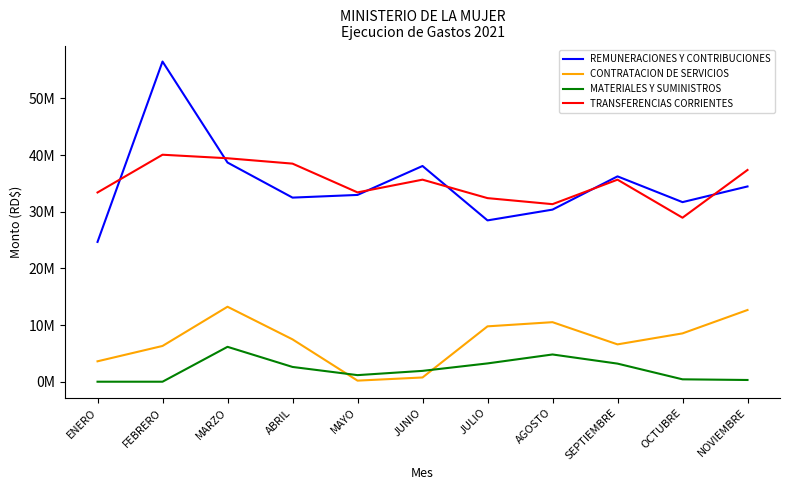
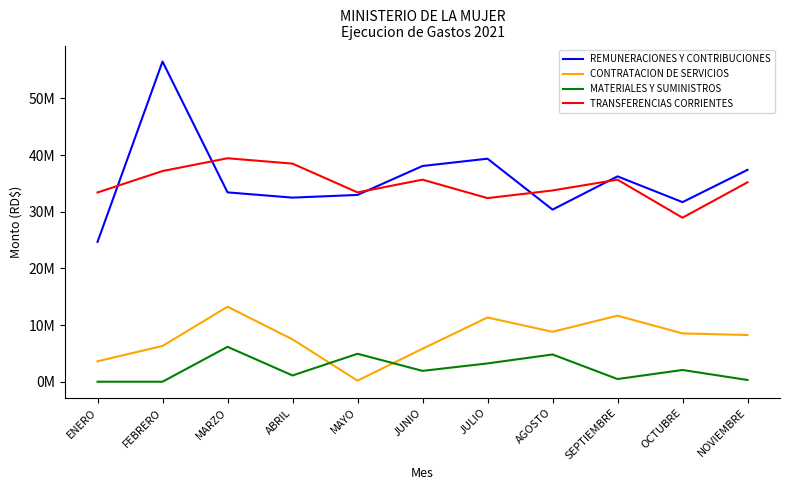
TRANSFERENCIAS CORRIENTES, FEBRERO: 40000000 -> 37000000
REMUNERACIONES Y CONTRIBUCIONES, MARZO: 39000000 -> 33000000
MATERIALES Y SUMINISTROS, ABRIL: 3000000 -> 1000000
MATERIALES Y SUMINISTROS, MAYO: 1000000 -> 5000000
CONTRATACION DE SERVICIOS, JUNIO: 1000000 -> 6000000
REMUNERACIONES Y CONTRIBUCIONES, JULIO: 28000000 -> 39000000
CONTRATACION DE SERVICIOS, JULIO: 10000000 -> 11000000
CONTRATACION DE SERVICIOS, AGOSTO: 11000000 -> 9000000
TRANSFERENCIAS CORRIENTES, AGOSTO: 31000000 -> 34000000
CONTRATACION DE SERVICIOS, SEPTIEMBRE: 7000000 -> 12000000
MATERIALES Y SUMINISTROS, SEPTIEMBRE: 3000000 -> 0
MATERIALES Y SUMINISTROS, OCTUBRE: 0 -> 2000000
REMUNERACIONES Y CONTRIBUCIONES, NOVIEMBRE: 34000000 -> 37000000
CONTRATACION DE SERVICIOS, NOVIEMBRE: 13000000 -> 8000000
TRANSFERENCIAS CORRIENTES, NOVIEMBRE: 37000000 -> 35000000
